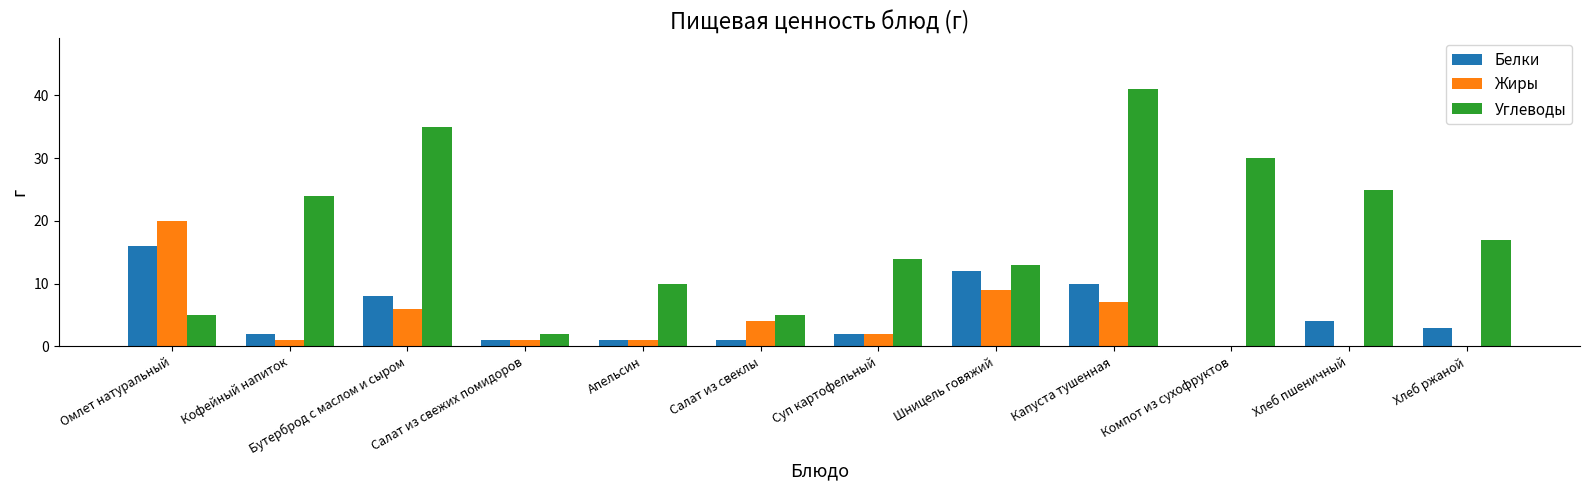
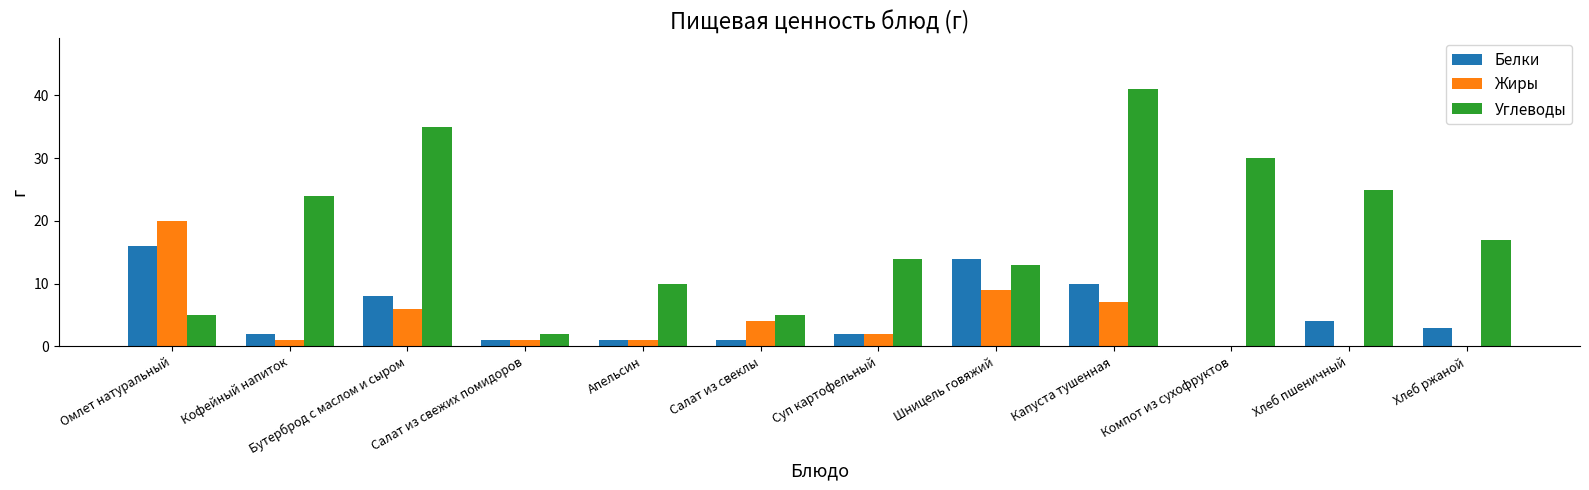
Белки, Шницель говяжий: 12 -> 14
